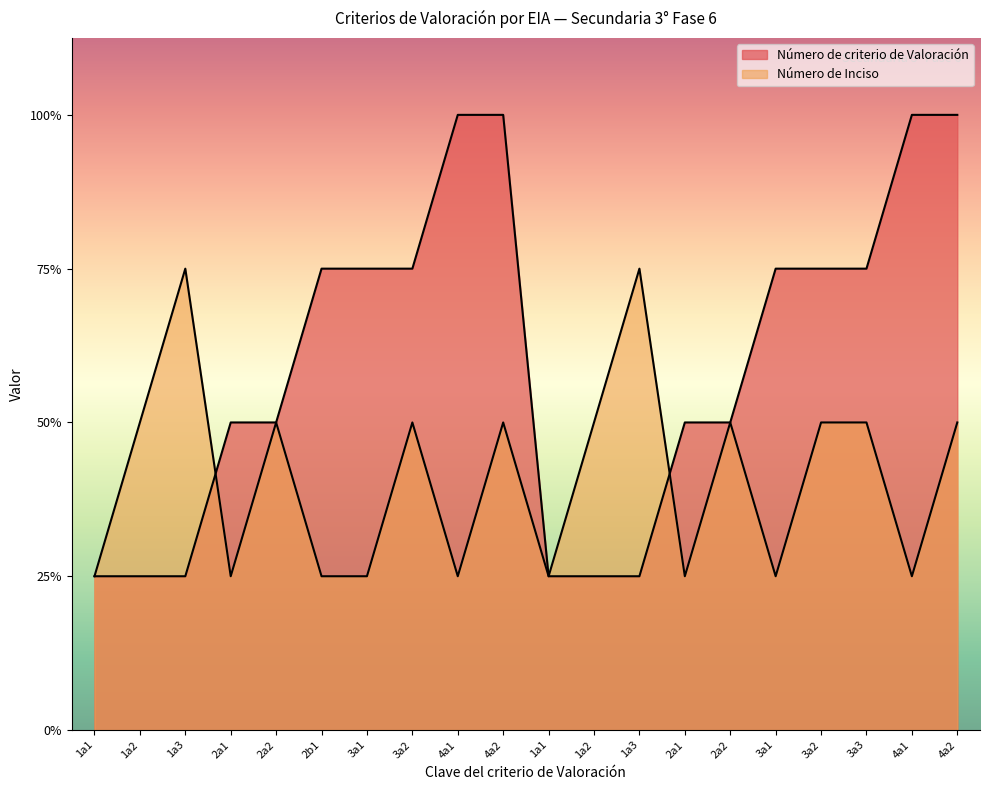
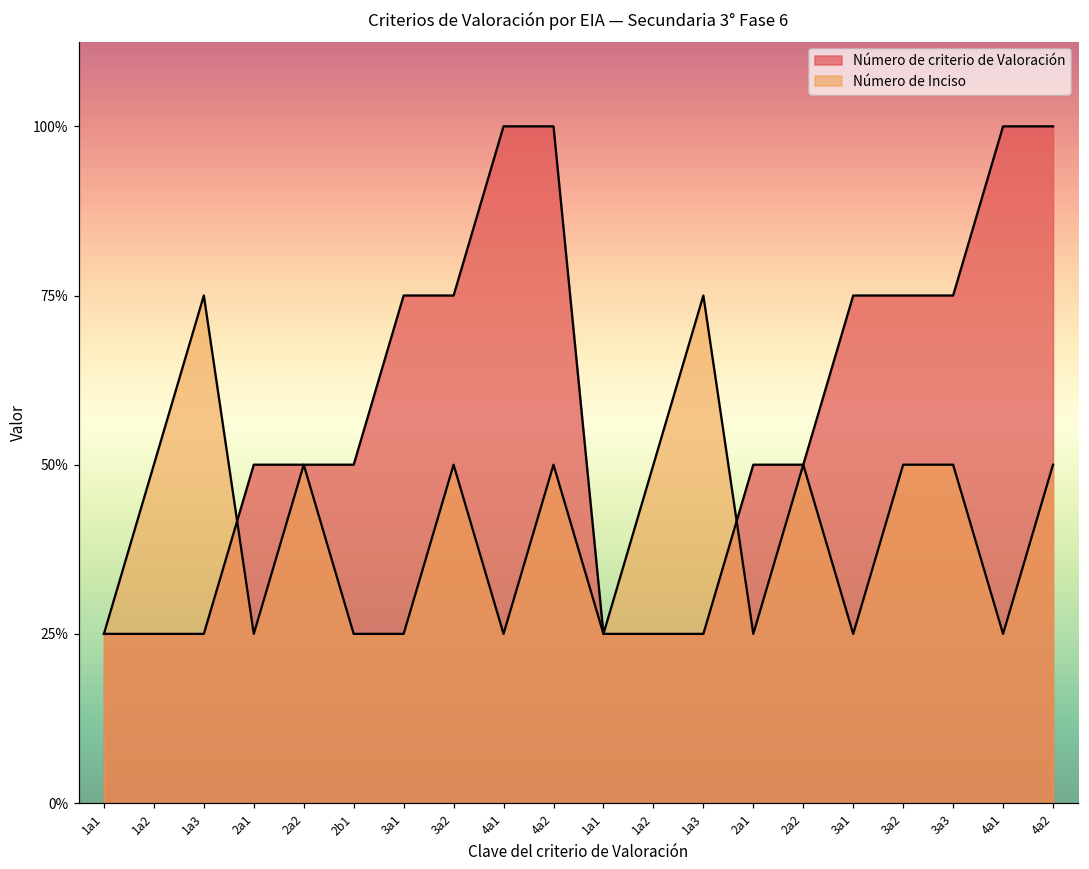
Número de criterio de Valoración, 2b1: 75% -> 50%
